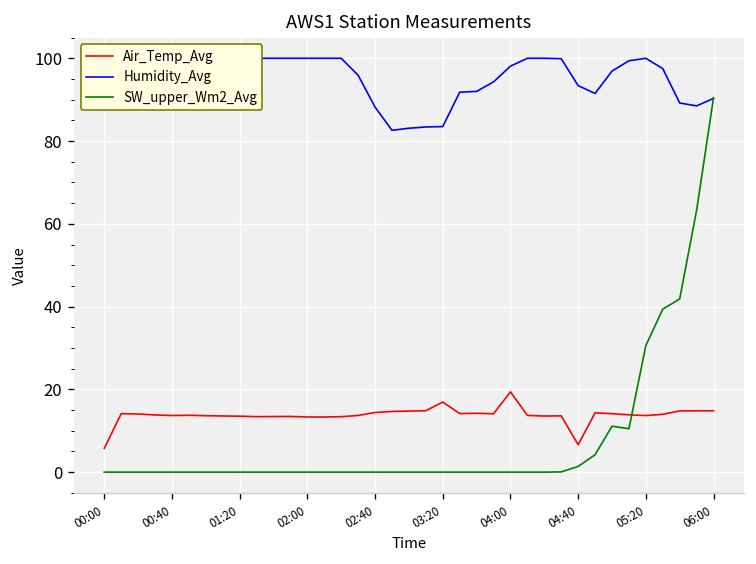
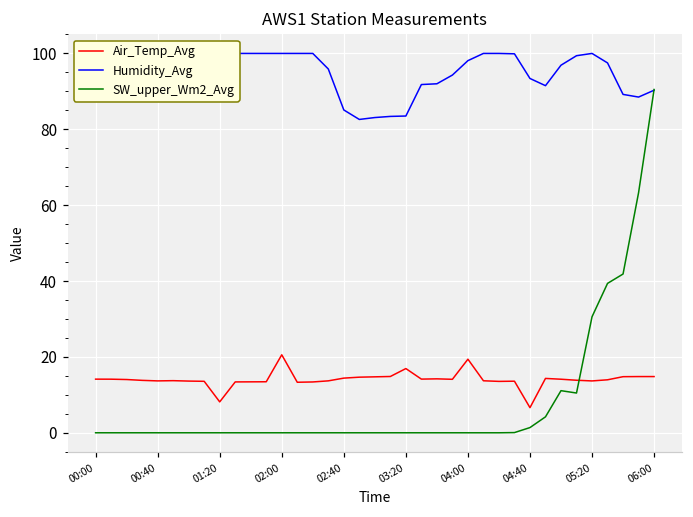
Air_Temp_Avg, 00:00: 6 -> 14
Air_Temp_Avg, 01:20: 14 -> 8
Air_Temp_Avg, 02:00: 13 -> 21
Humidity_Avg, 02:40: 88 -> 85
